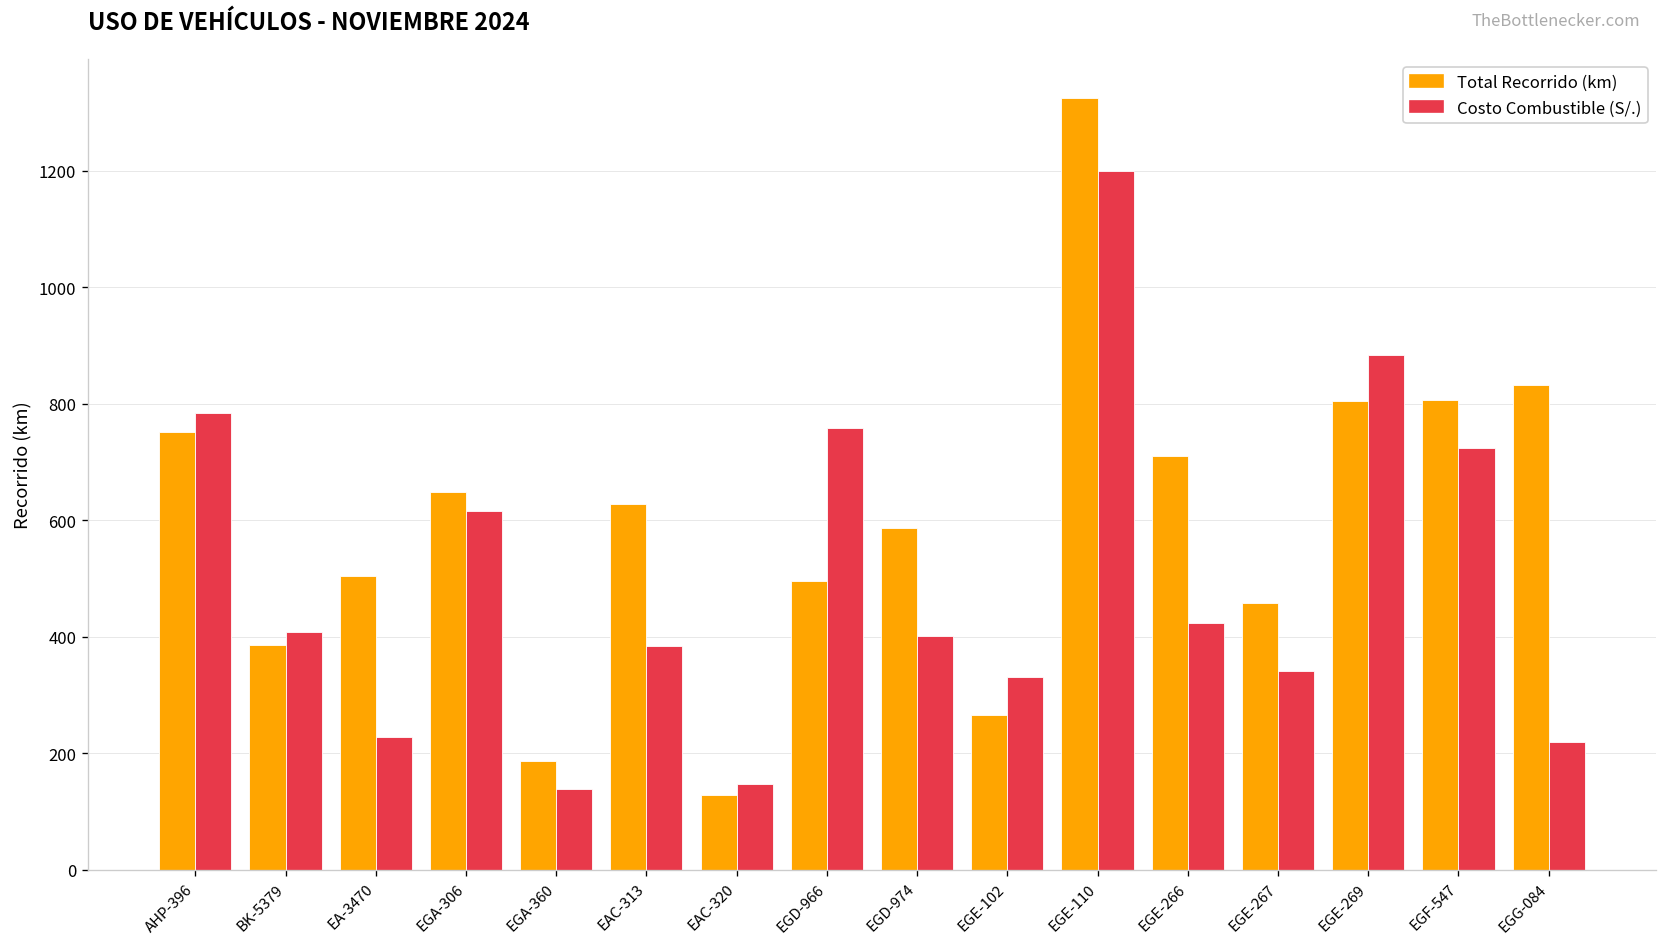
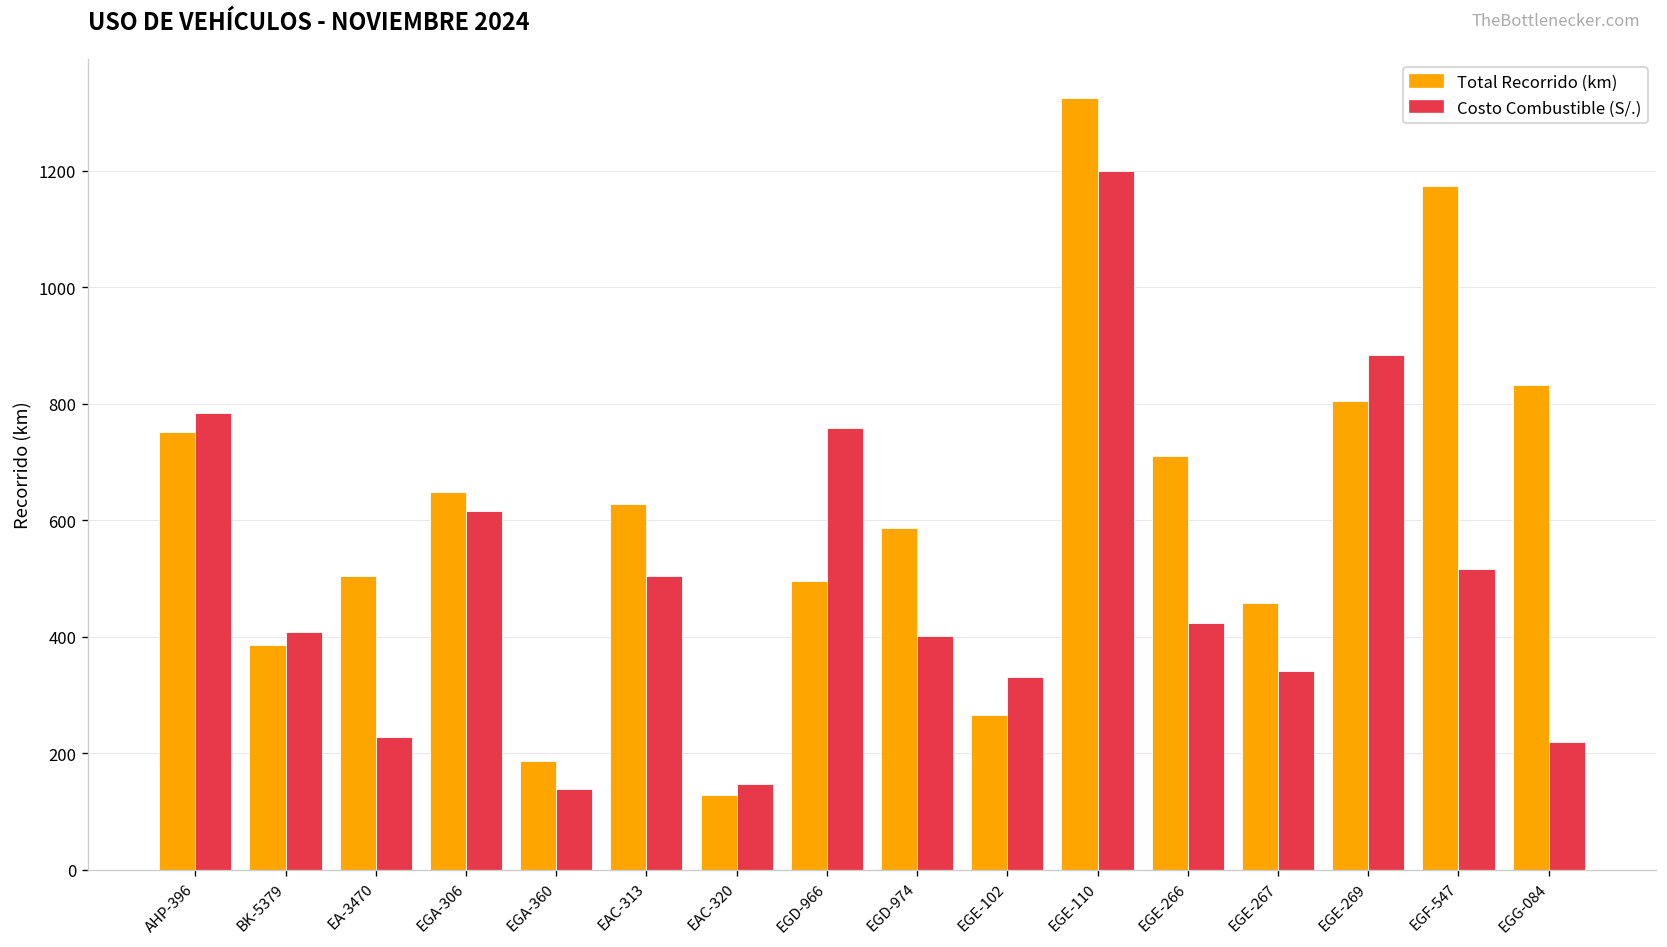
Costo Combustible (S/.), EAC-313: 380 -> 500
Total Recorrido (km), EGF-547: 810 -> 1170
Costo Combustible (S/.), EGF-547: 720 -> 520
